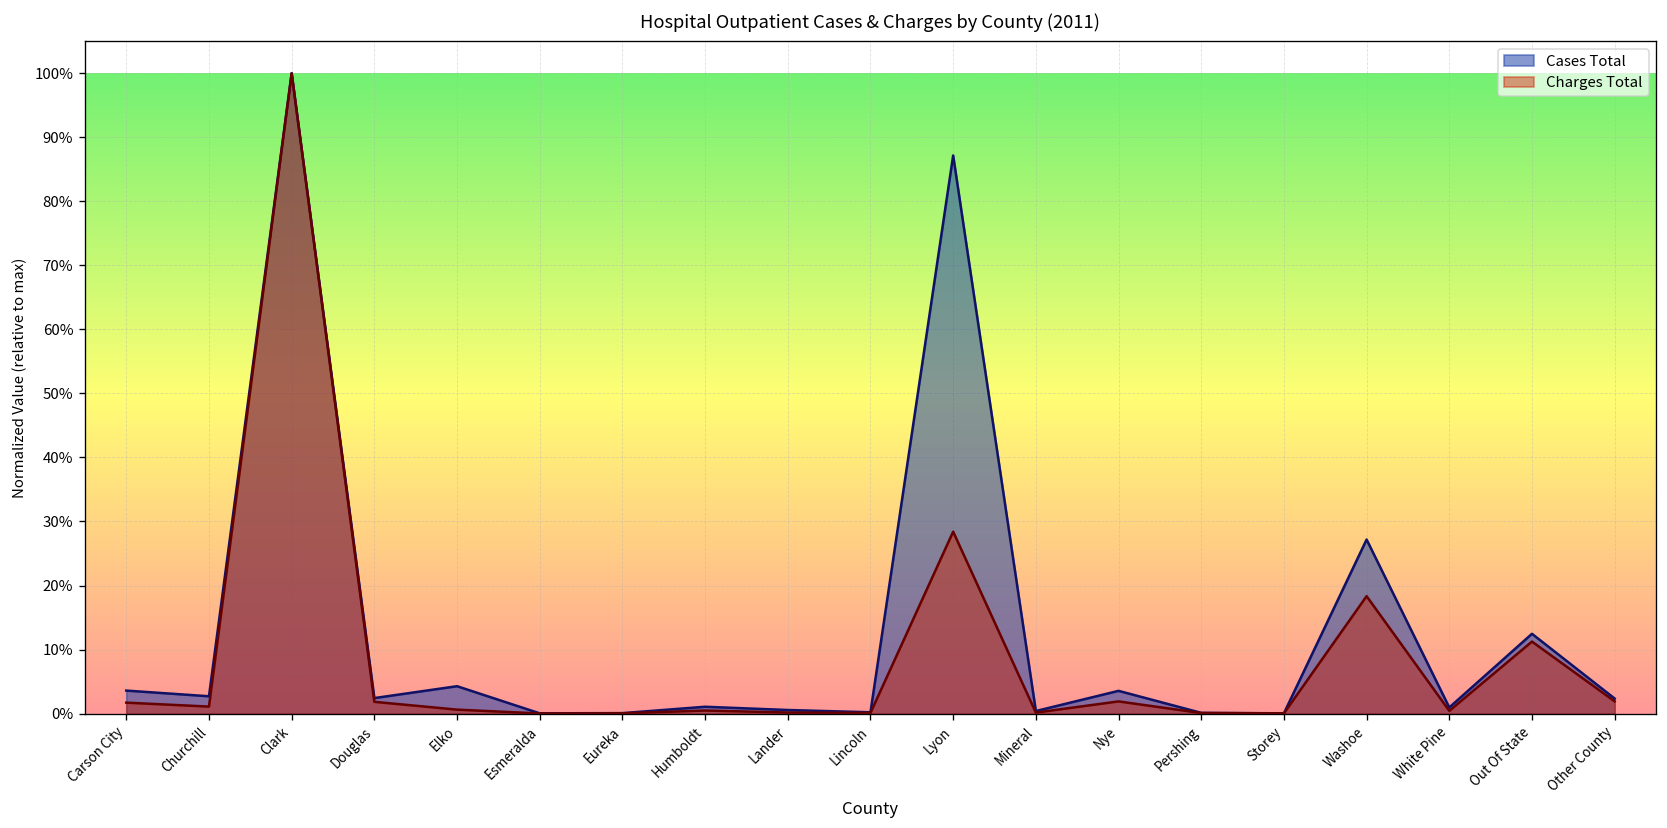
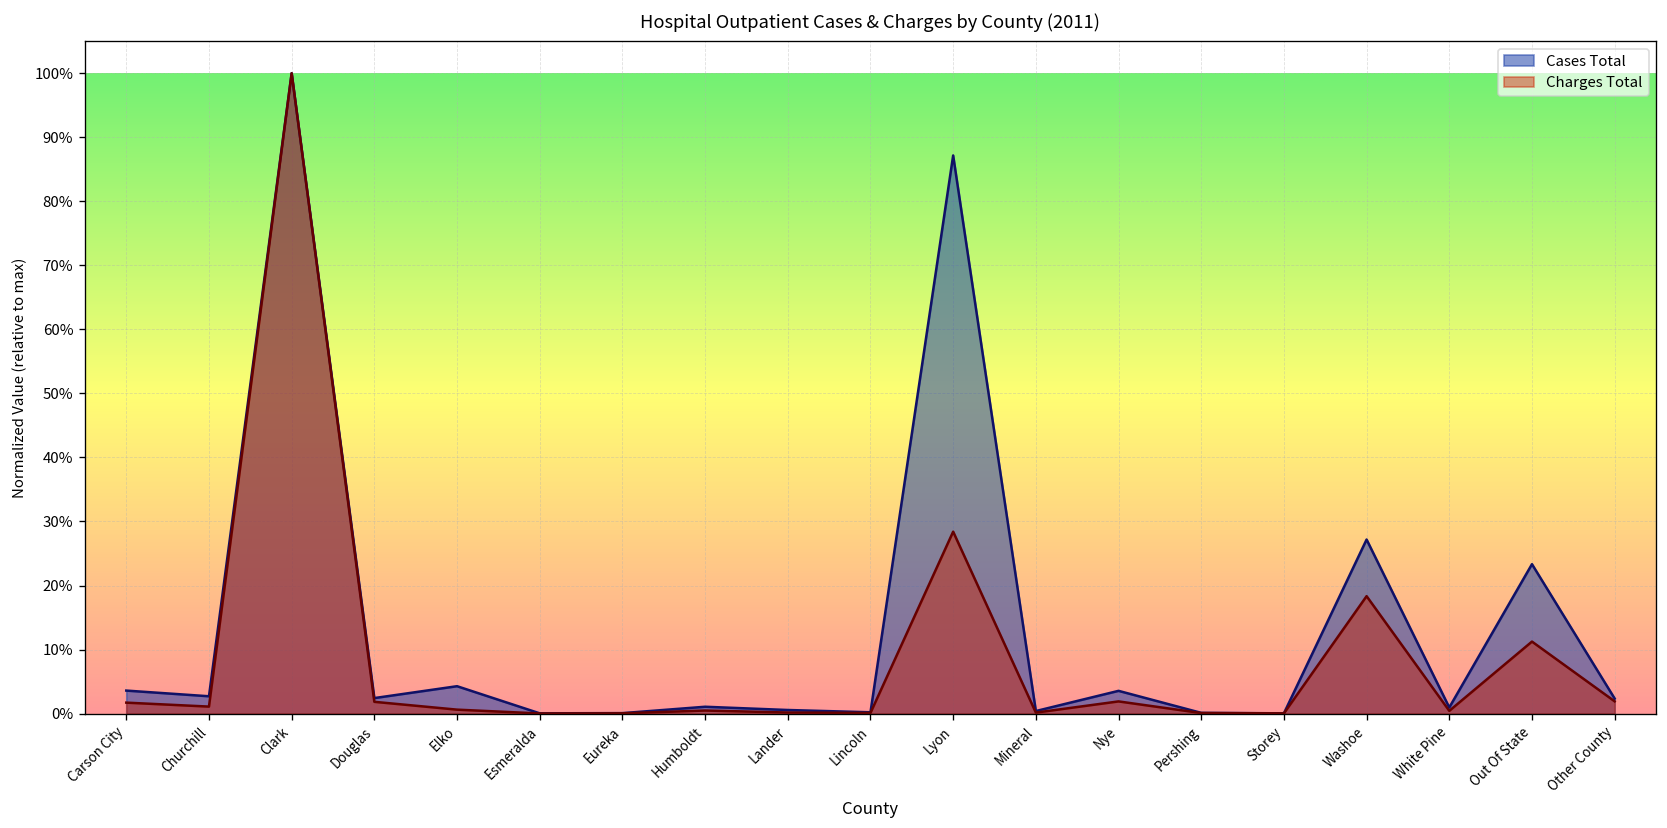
Cases Total, Out Of State: 12% -> 23%
